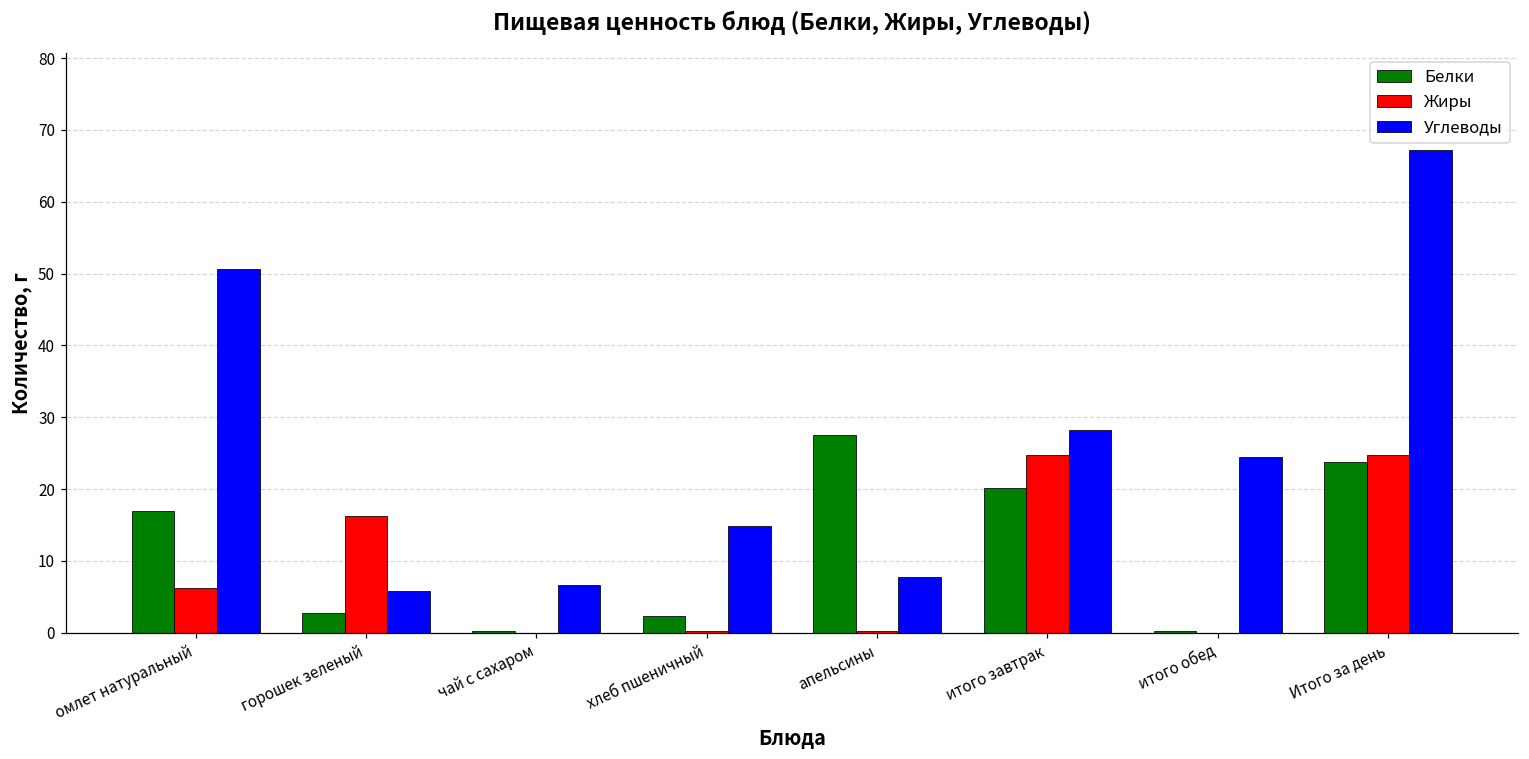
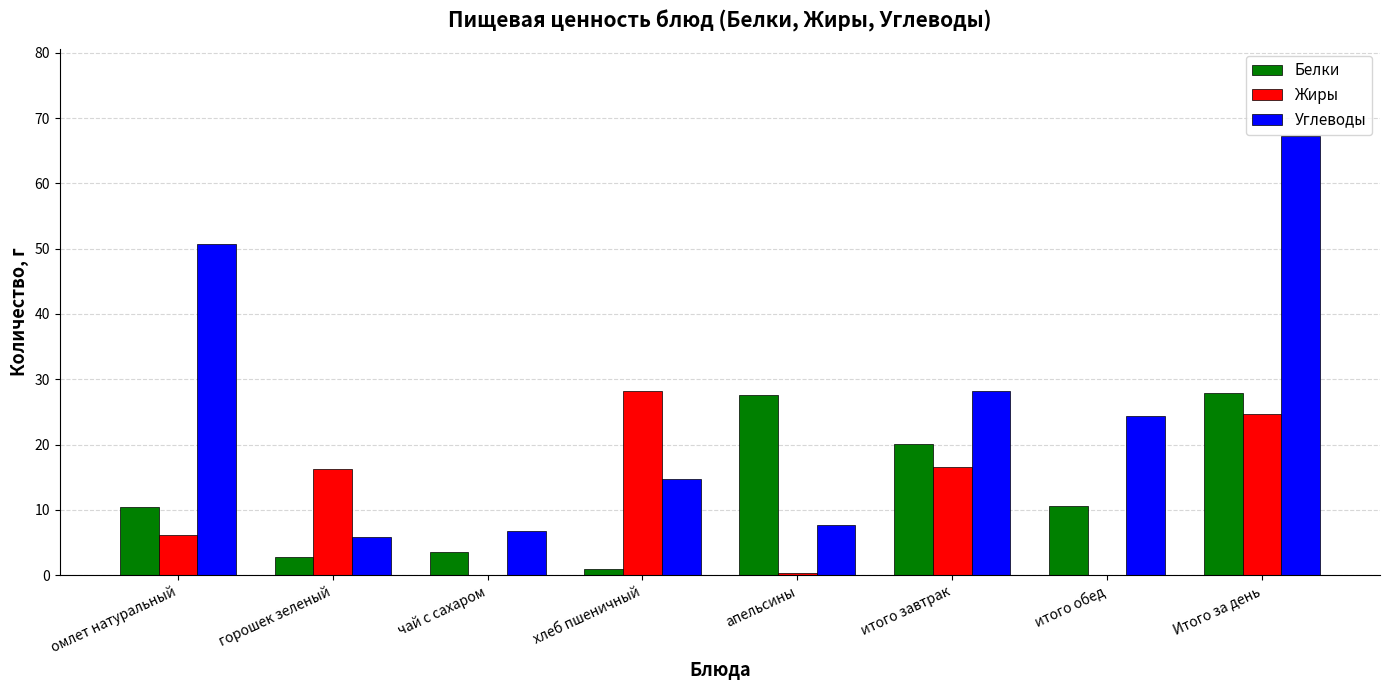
Белки, омлет натуральный: 17 -> 11
Белки, чай с сахаром: 0 -> 4
Белки, хлеб пшеничный: 2 -> 1
Жиры, хлеб пшеничный: 0 -> 28
Жиры, итого завтрак: 25 -> 17
Белки, итого обед: 0 -> 11
Белки, Итого за день: 24 -> 28
